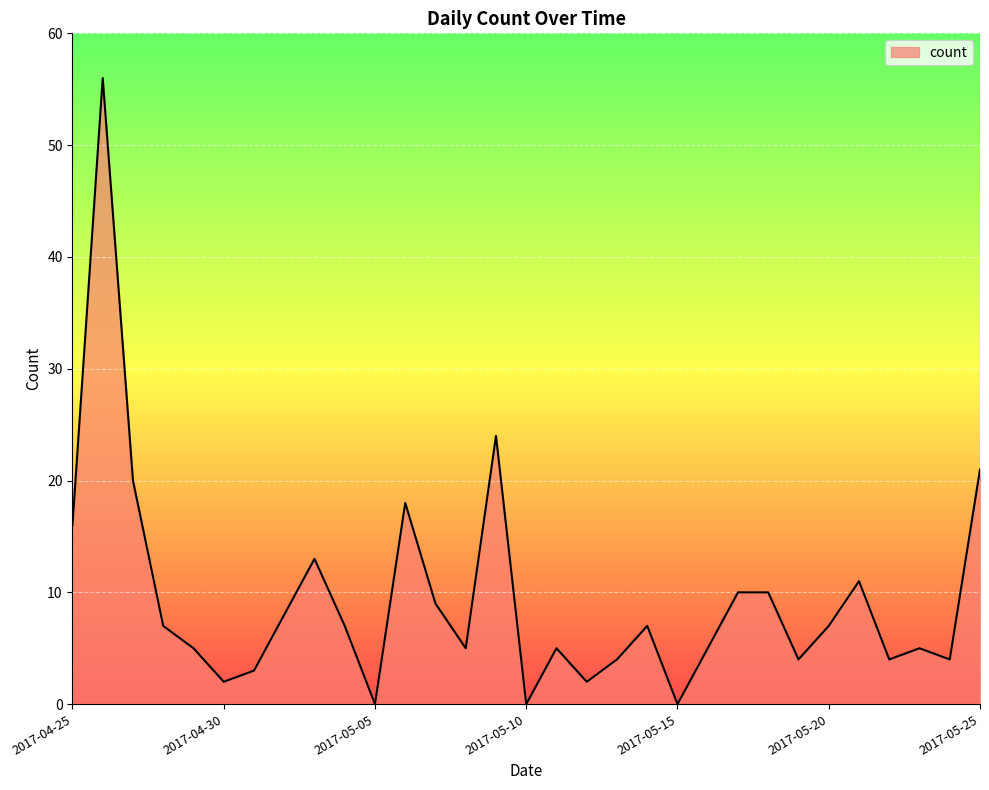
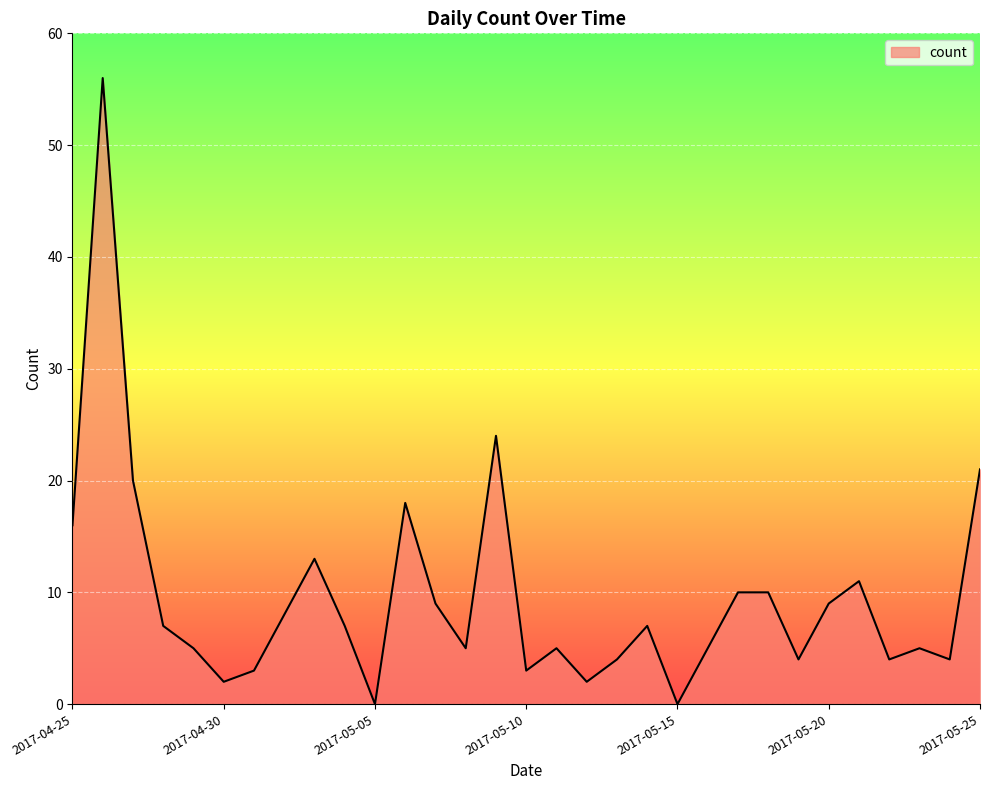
2017-05-10: 0 -> 3
2017-05-20: 7 -> 9
